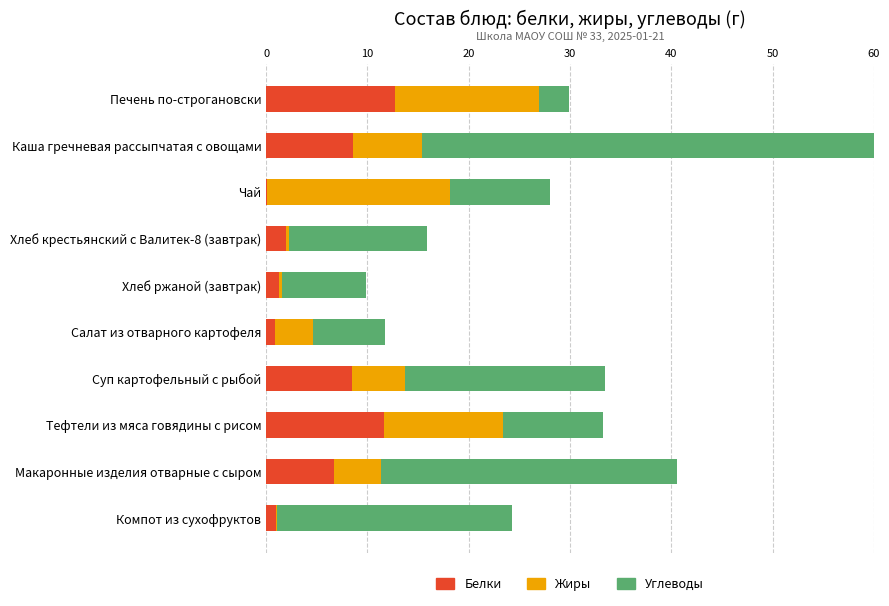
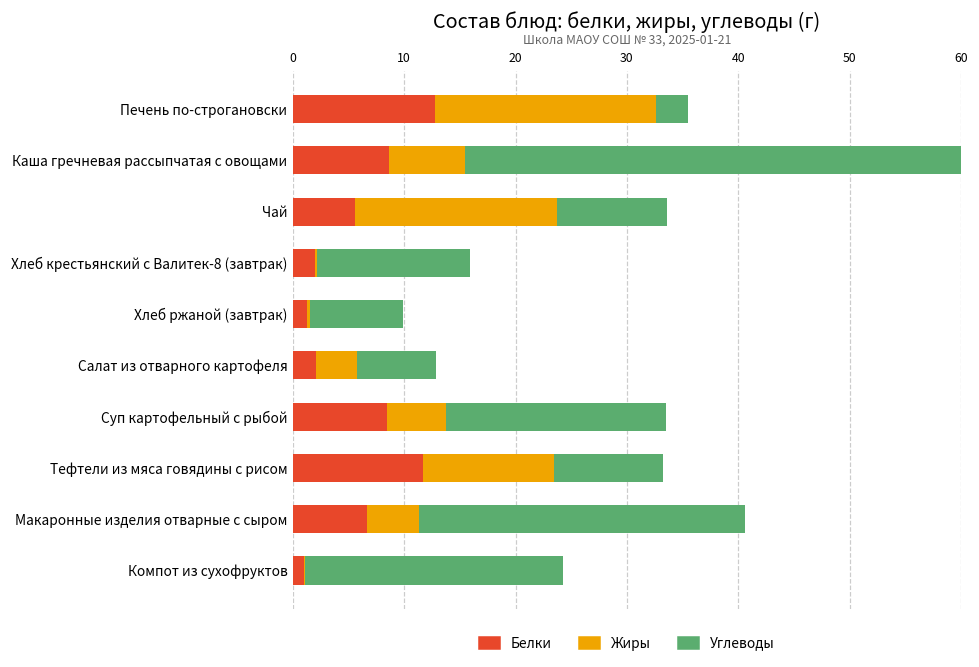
Жиры, Печень по-строгановски: 14.2 -> 19.9
Белки, Чай: 0.1 -> 5.6
Белки, Салат из отварного картофеля: 0.9 -> 2.1
